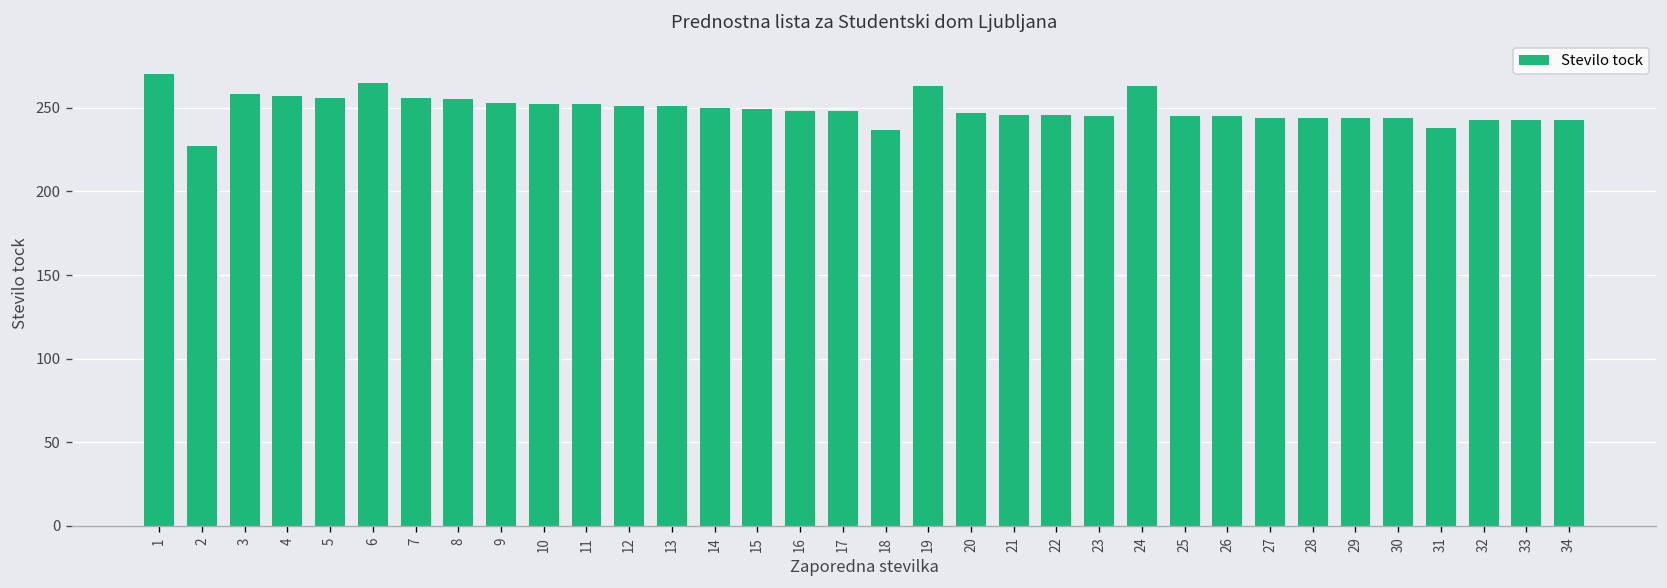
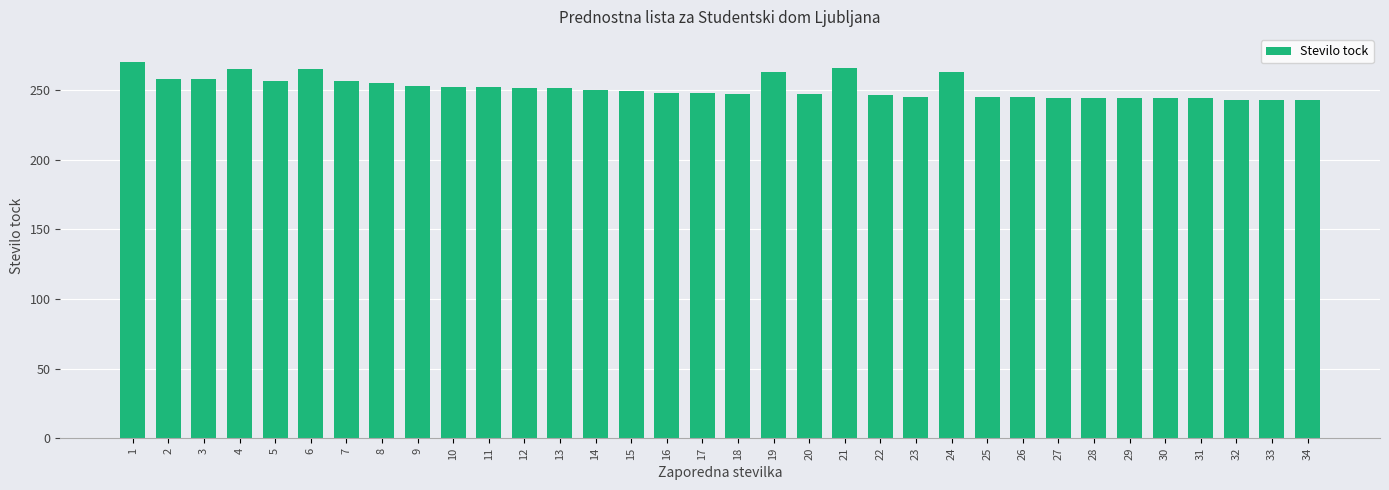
2: 227 -> 258
4: 257 -> 265
18: 237 -> 247
21: 246 -> 266
31: 238 -> 244
